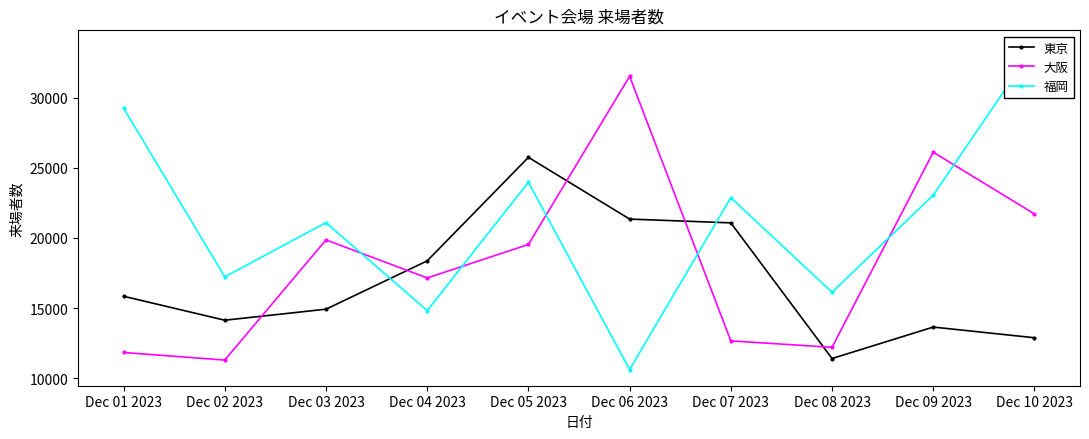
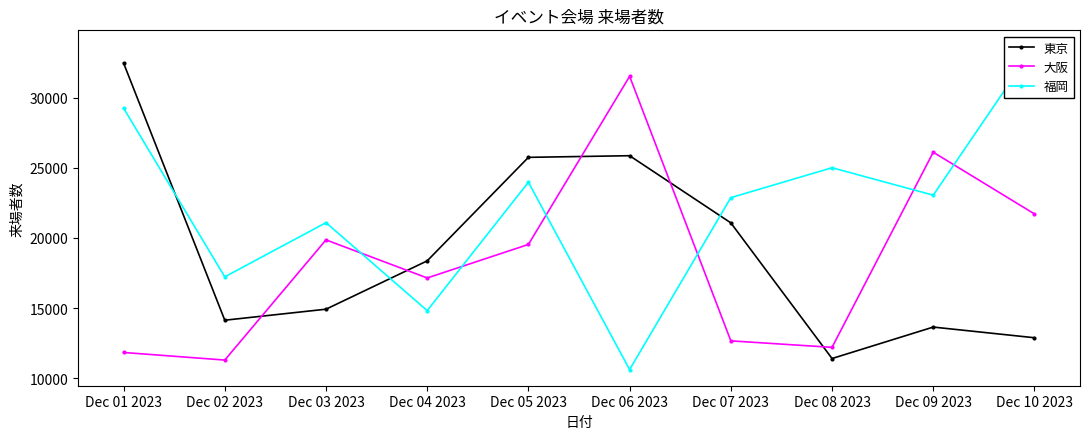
東京, Dec 01 2023: 15800 -> 32500
東京, Dec 06 2023: 21300 -> 25900
福岡, Dec 08 2023: 16100 -> 25000
